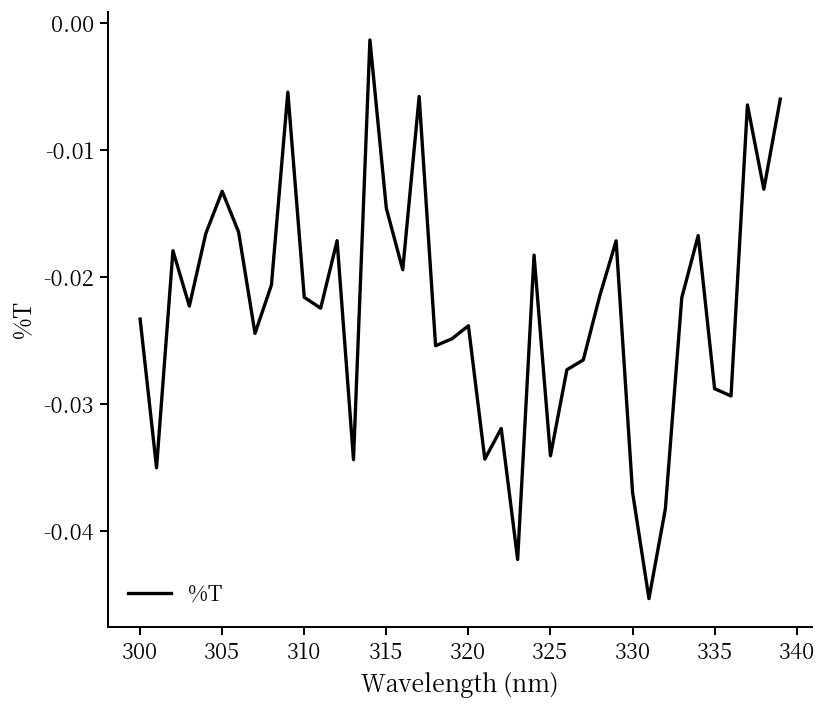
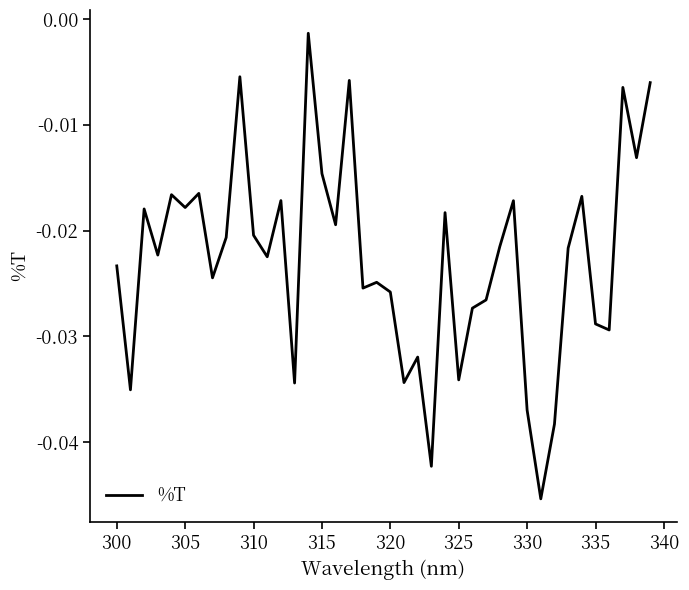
305: -0.0133 -> -0.0178
310: -0.0216 -> -0.0204
320: -0.0239 -> -0.0258
